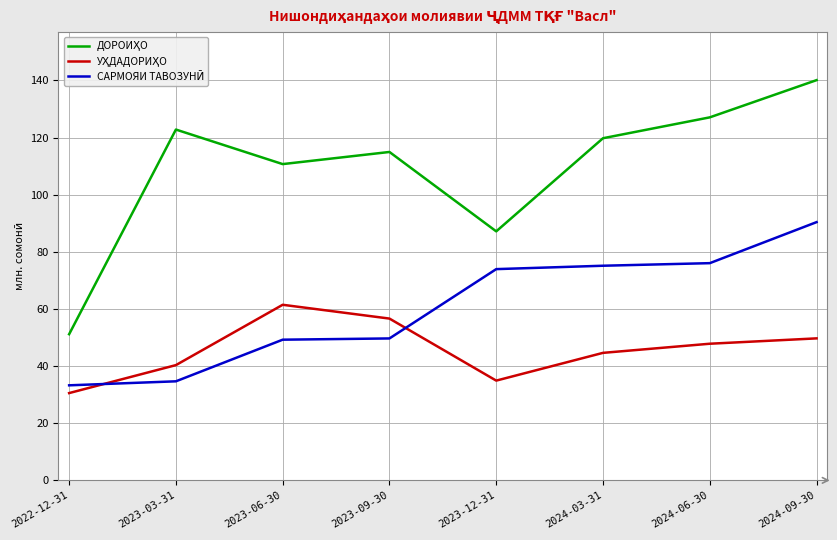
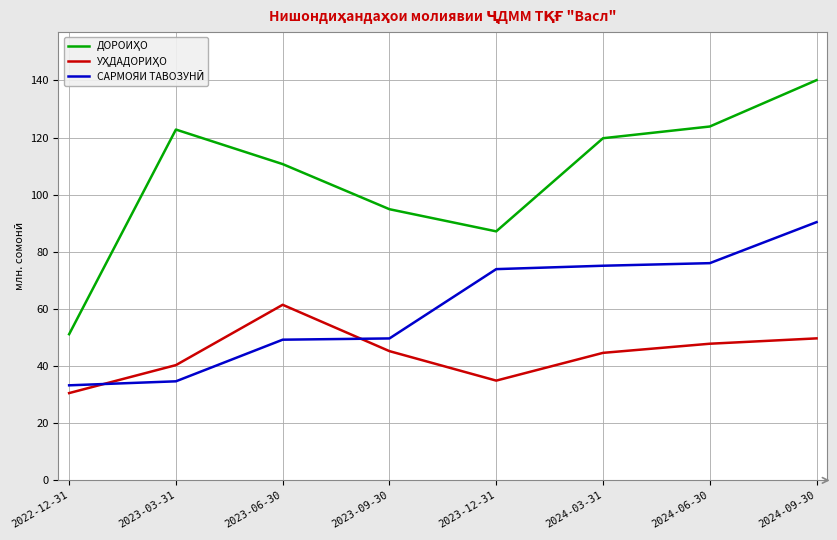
ДОРОИҲО, 2023-09-30: 115 -> 95
УҲДАДОРИҲО, 2023-09-30: 57 -> 45
ДОРОИҲО, 2024-06-30: 127 -> 124
